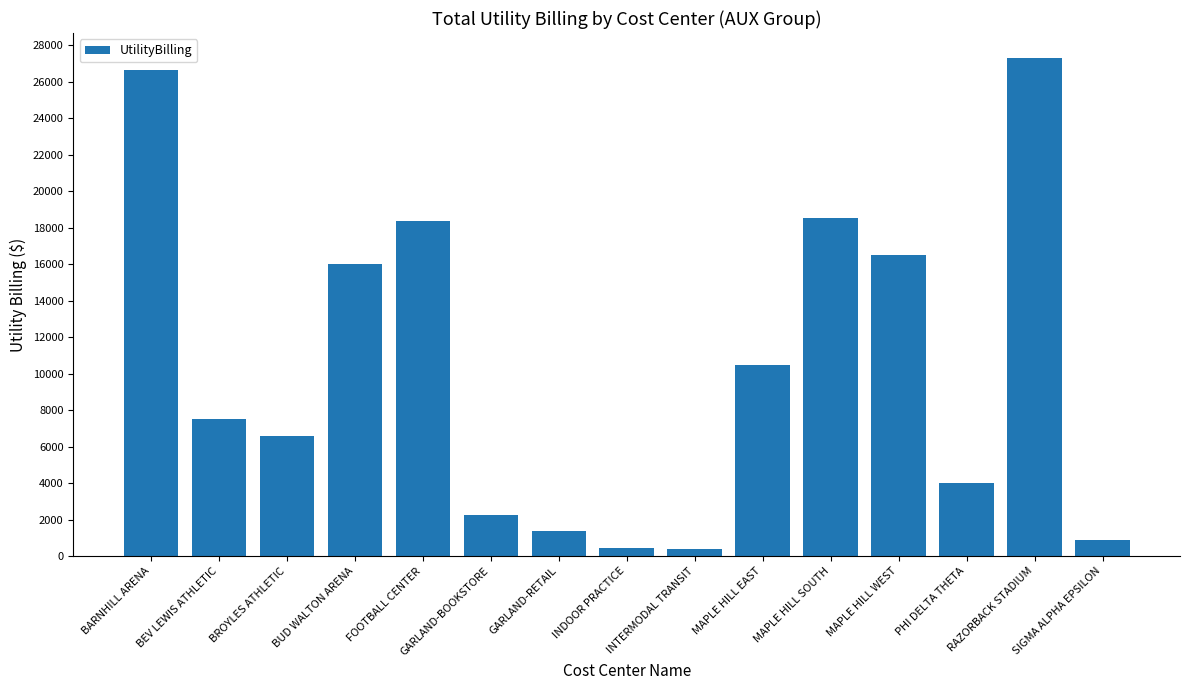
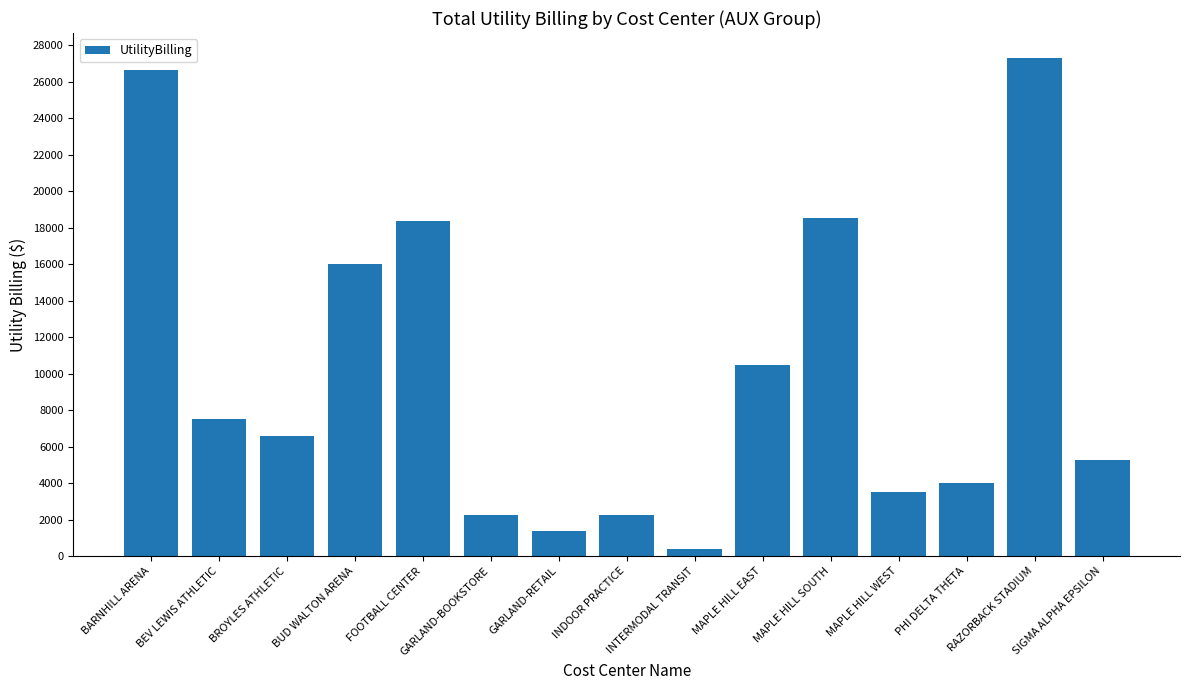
INDOOR PRACTICE: 400 -> 2300
MAPLE HILL WEST: 16500 -> 3500
SIGMA ALPHA EPSILON: 900 -> 5300
